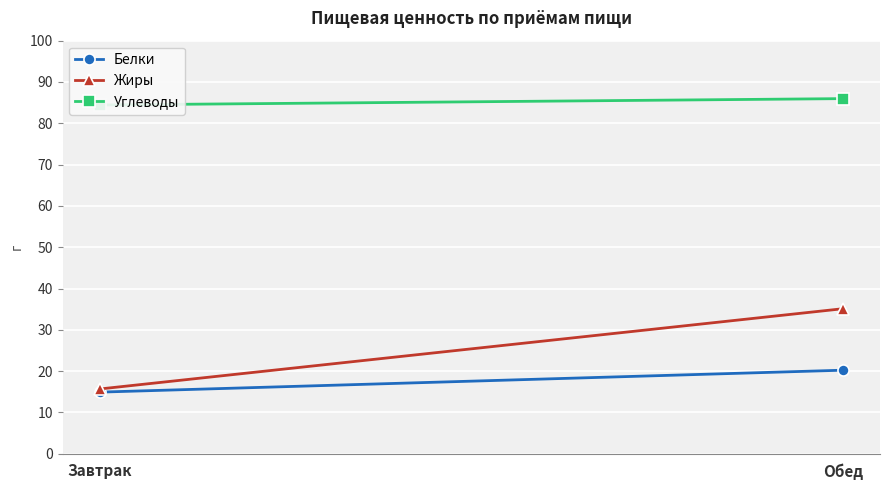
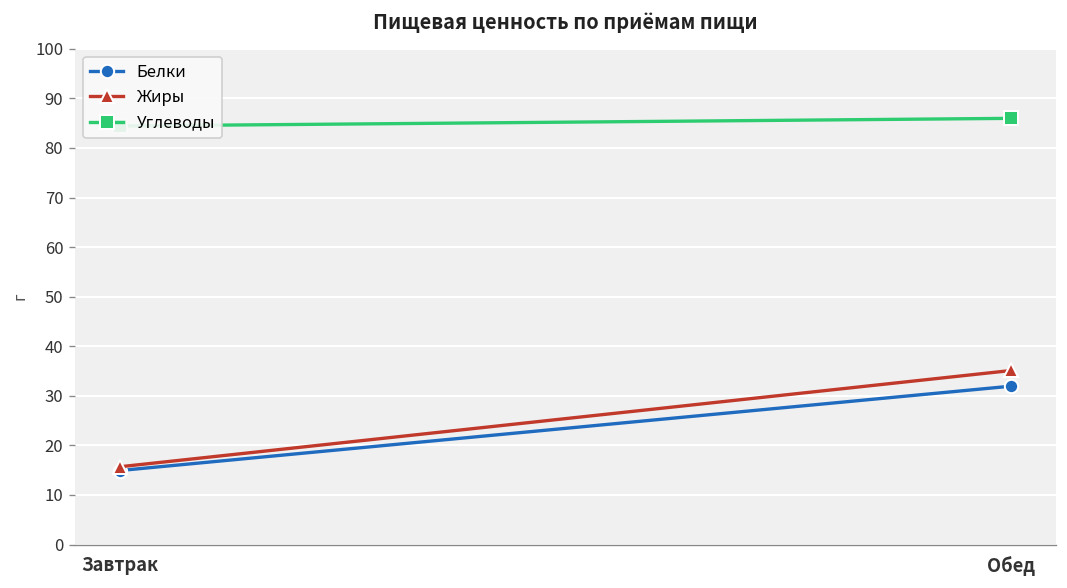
Белки, Обед: 20 -> 32
